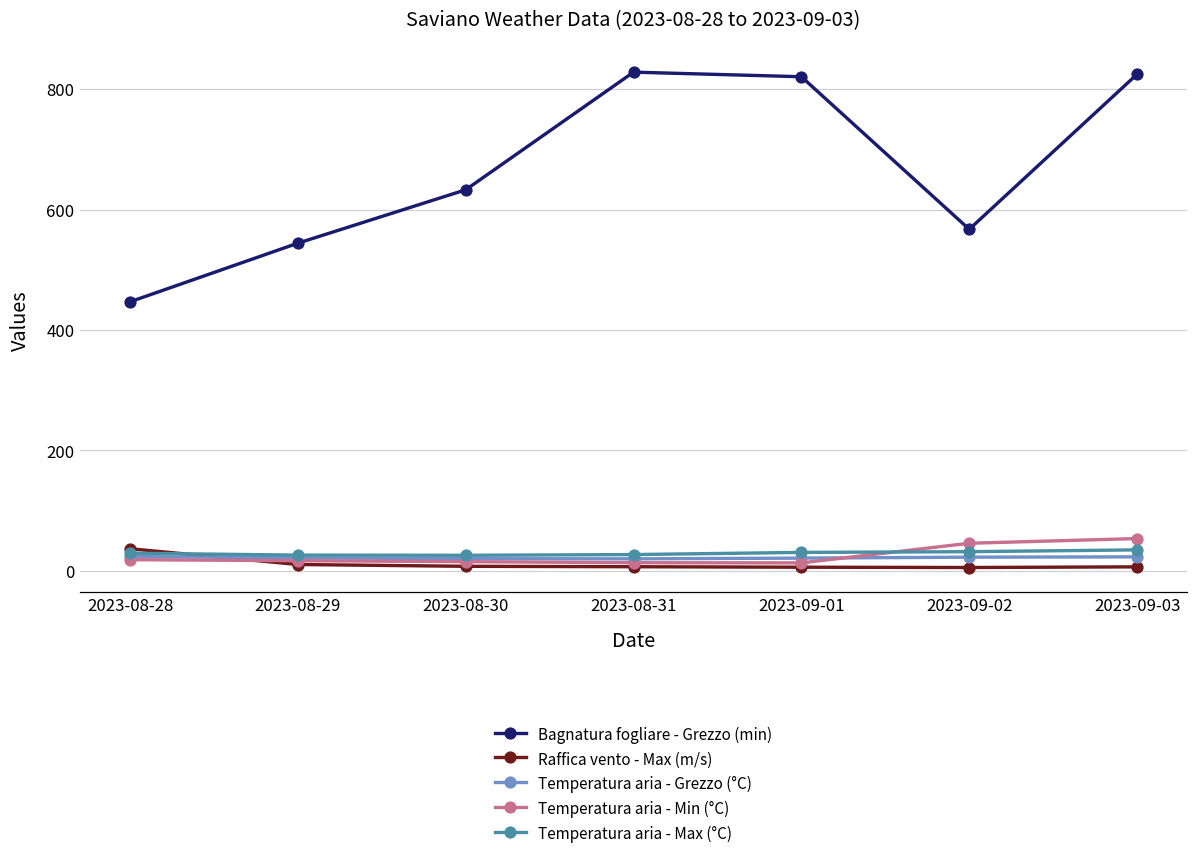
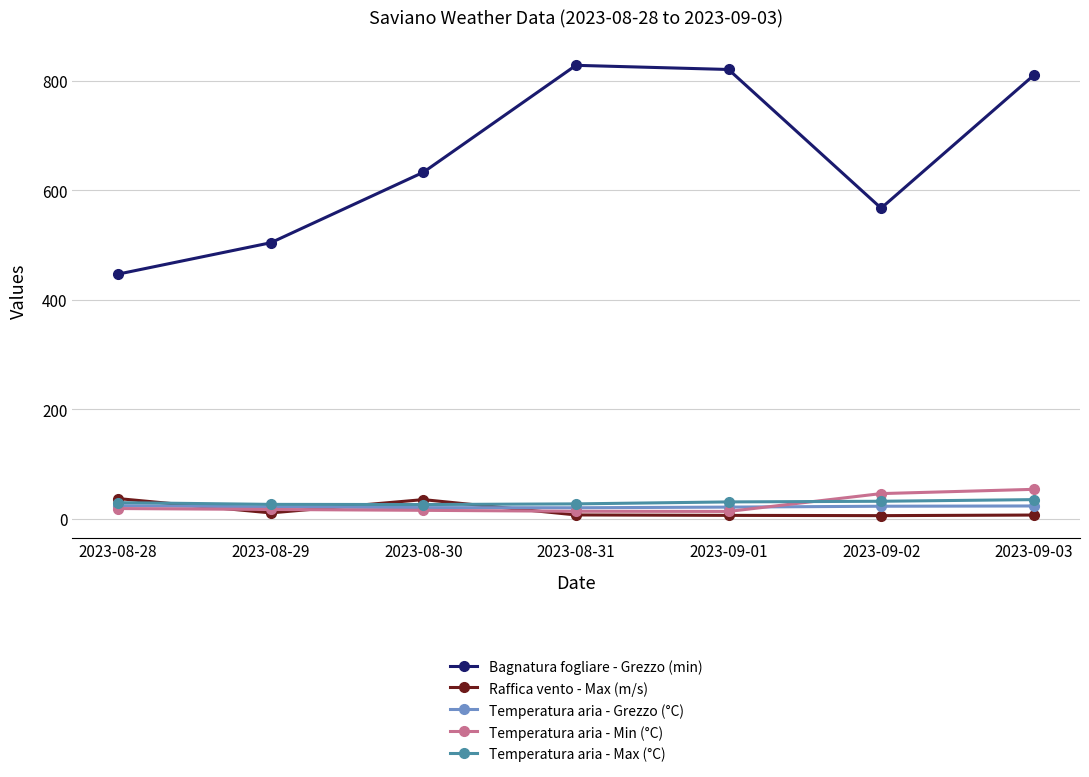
Bagnatura fogliare - Grezzo (min), 2023-08-29: 540 -> 500
Raffica vento - Max (m/s), 2023-08-30: 10 -> 30
Bagnatura fogliare - Grezzo (min), 2023-09-03: 830 -> 810
